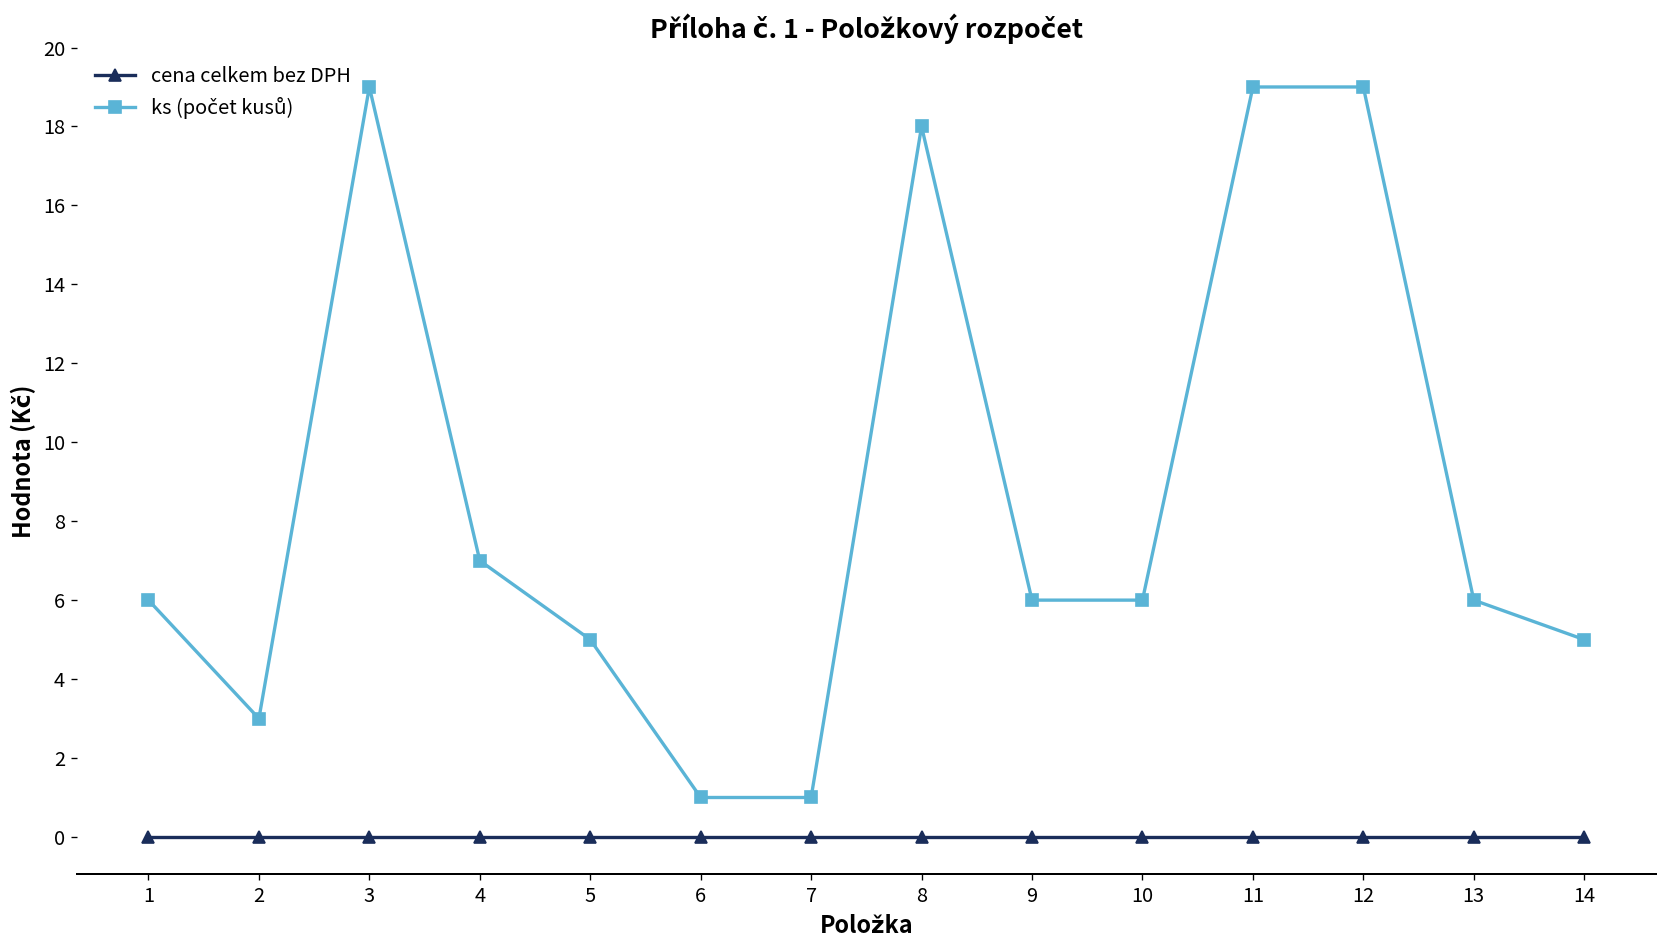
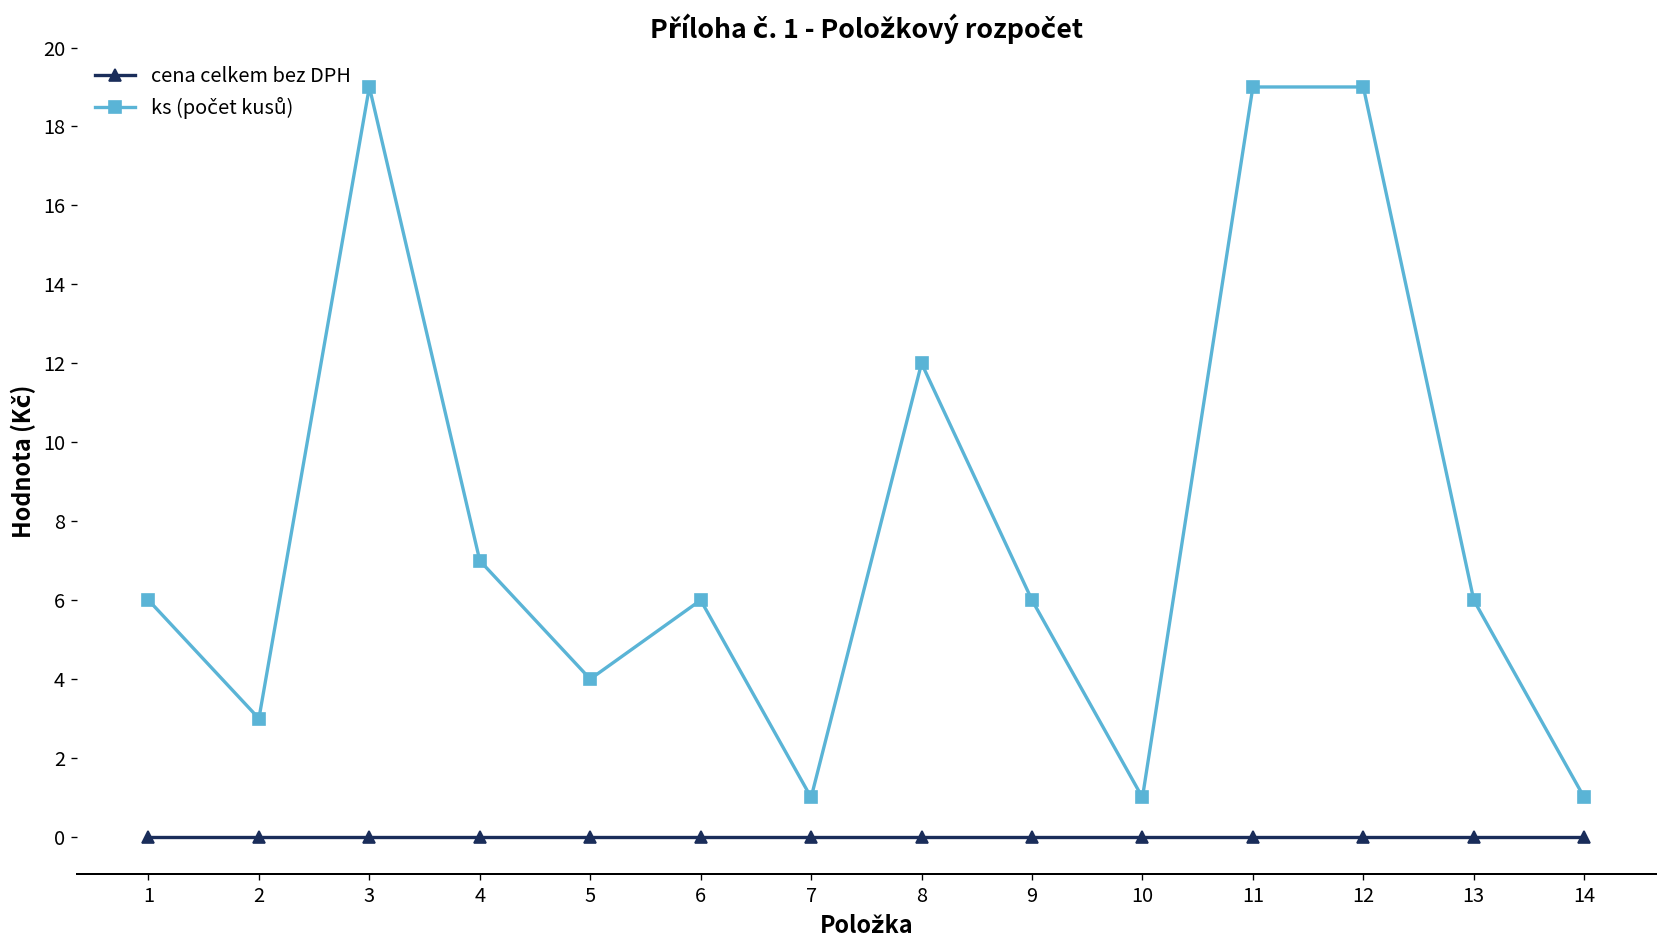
ks (počet kusů), 5: 5 -> 4
ks (počet kusů), 6: 1 -> 6
ks (počet kusů), 8: 18 -> 12
ks (počet kusů), 10: 6 -> 1
ks (počet kusů), 14: 5 -> 1
